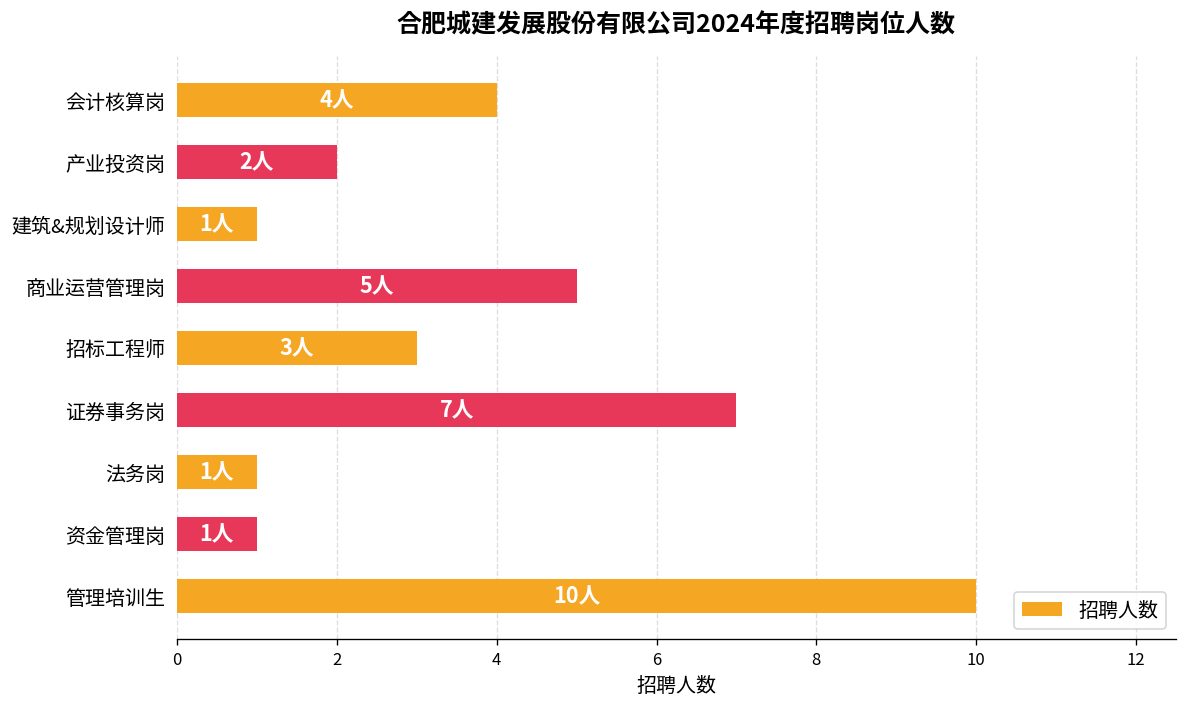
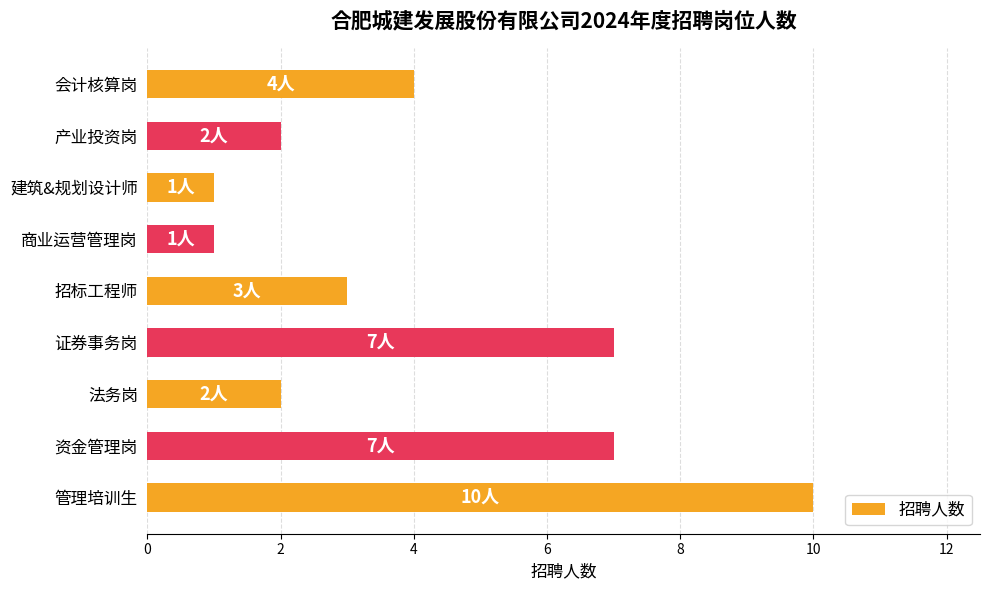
商业运营管理岗: 5人 -> 1人
法务岗: 1人 -> 2人
资金管理岗: 1人 -> 7人
